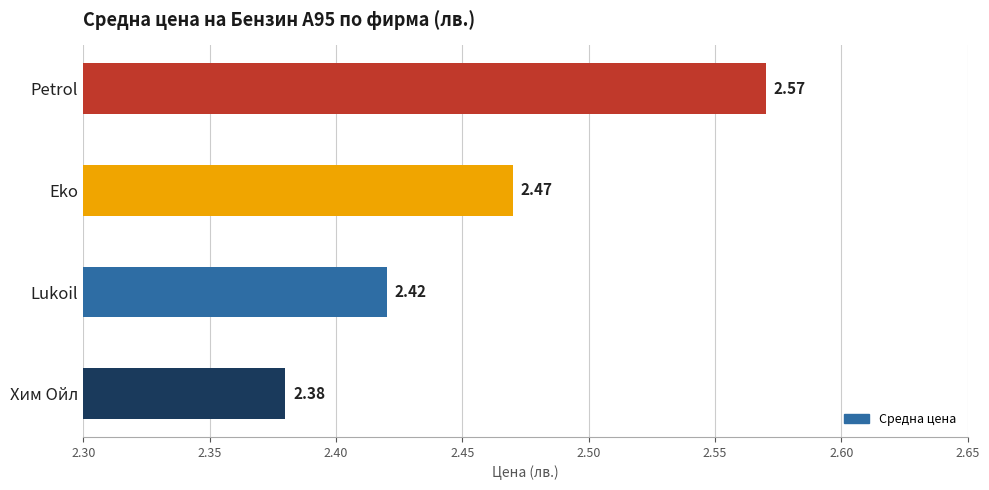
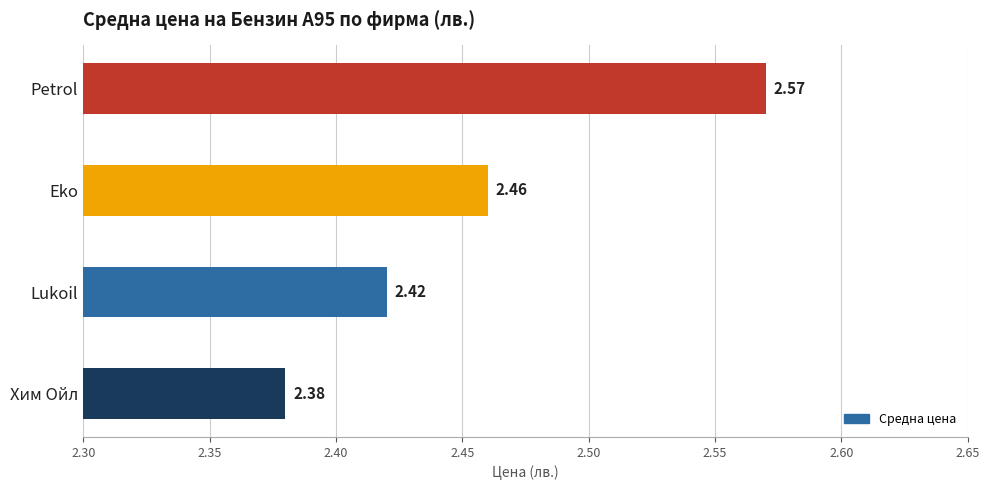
Eko: 2.47 -> 2.46
